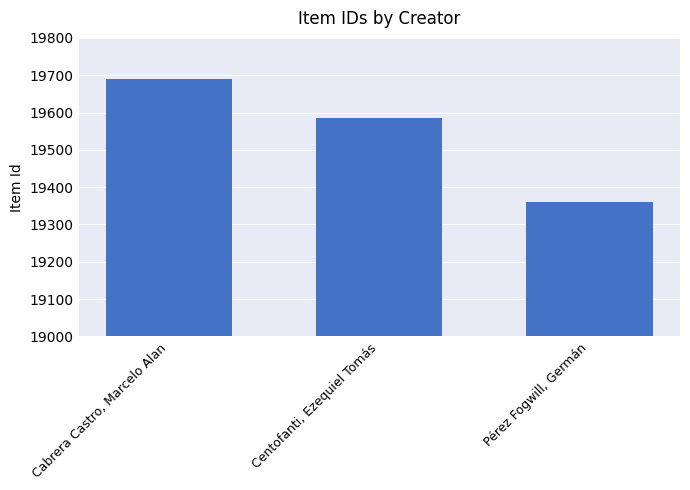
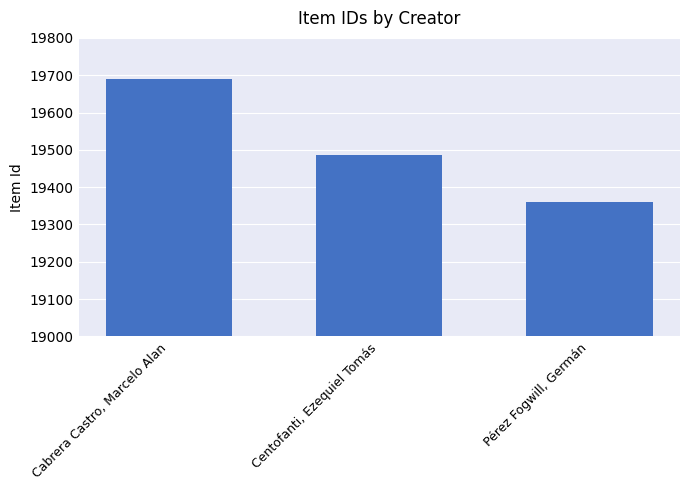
Centofanti, Ezequiel Tomás: 19590 -> 19490
